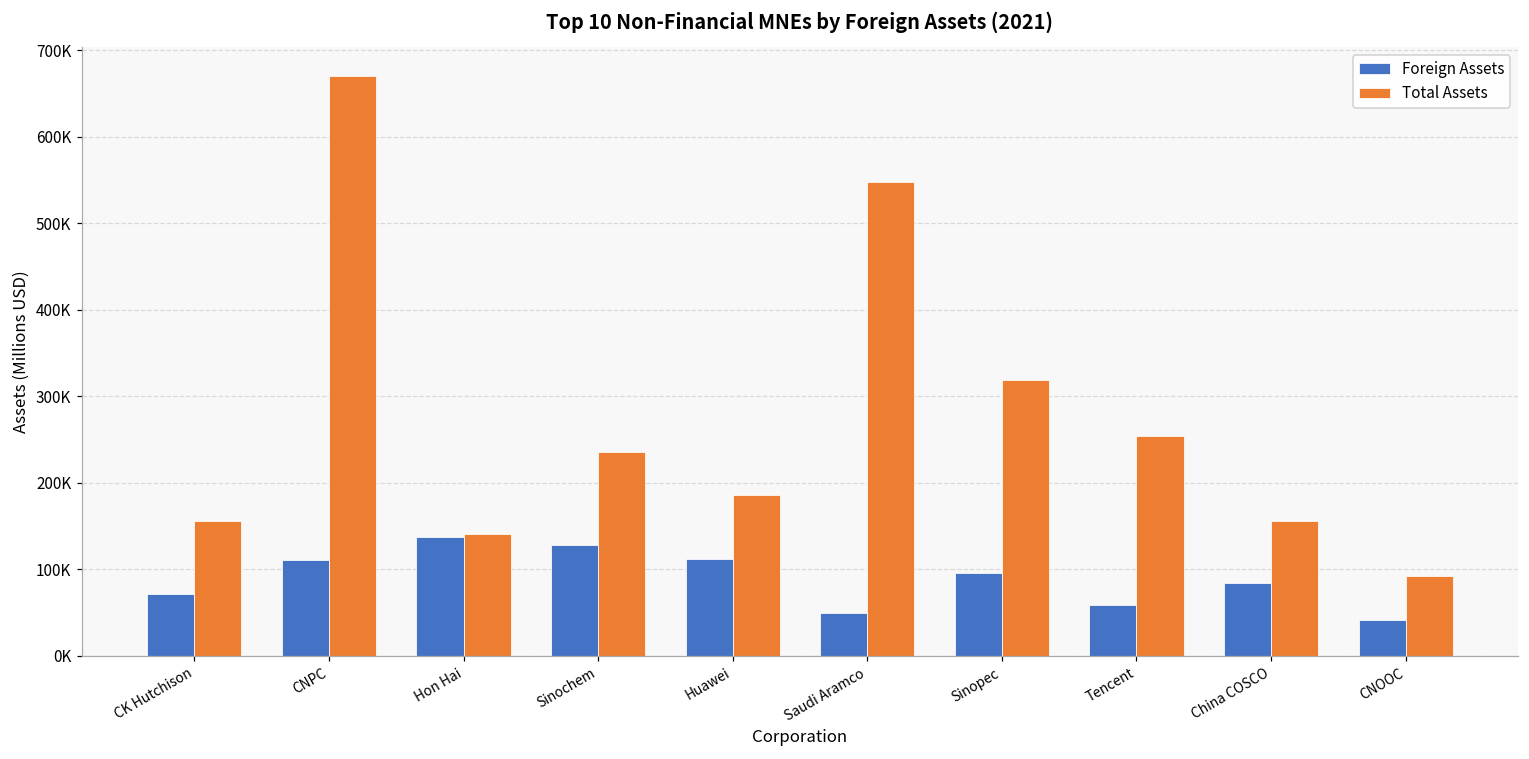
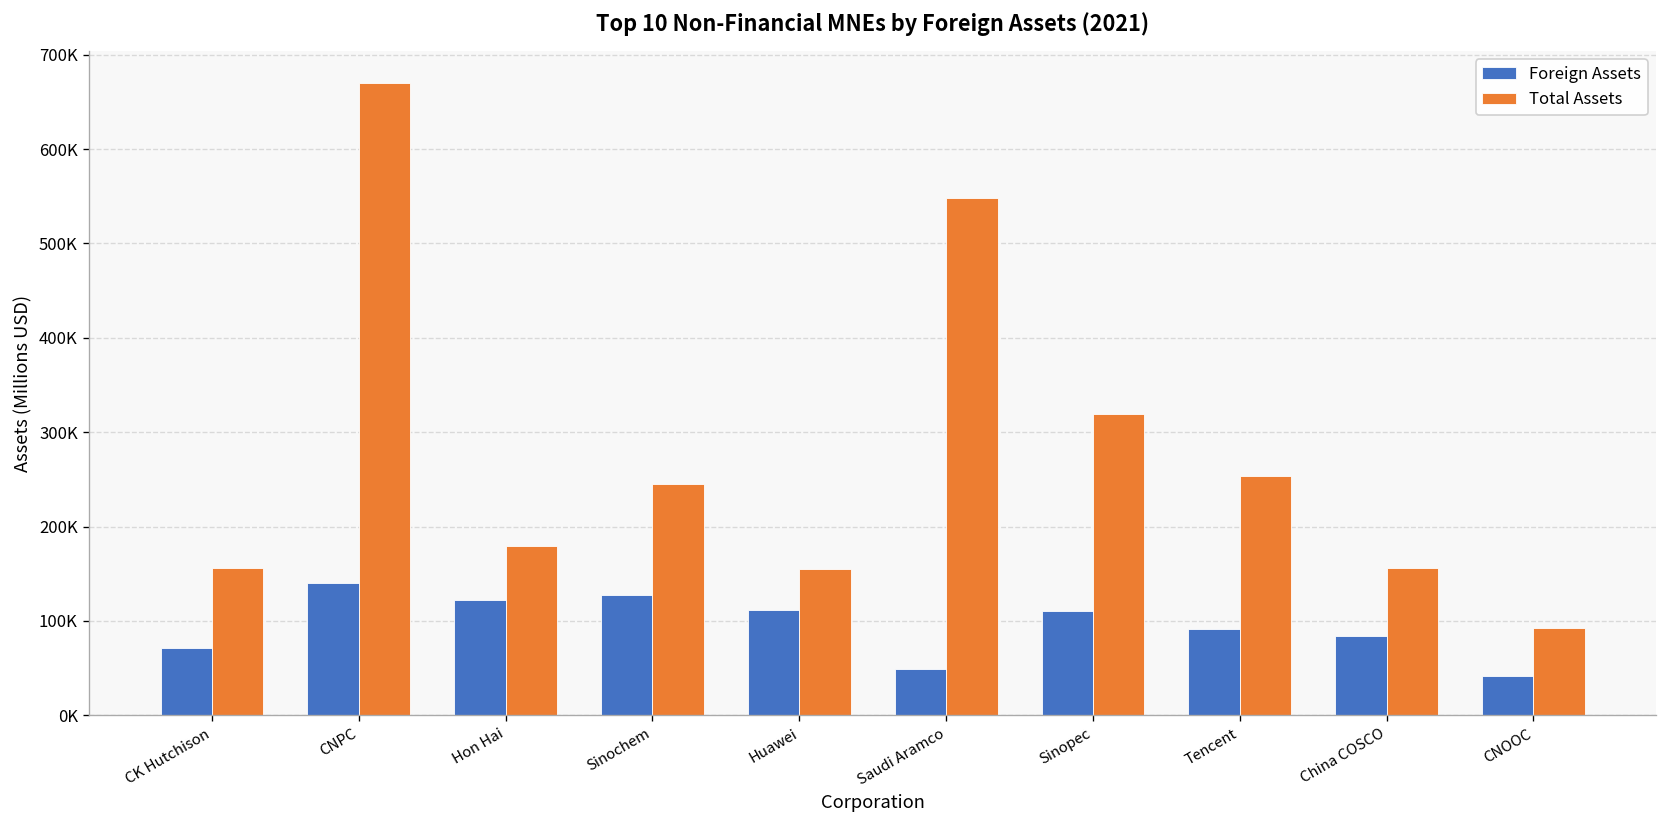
Foreign Assets, CNPC: 110000 -> 140000
Foreign Assets, Hon Hai: 140000 -> 120000
Total Assets, Hon Hai: 140000 -> 180000
Total Assets, Sinochem: 230000 -> 250000
Total Assets, Huawei: 190000 -> 150000
Foreign Assets, Sinopec: 100000 -> 110000
Foreign Assets, Tencent: 60000 -> 90000
